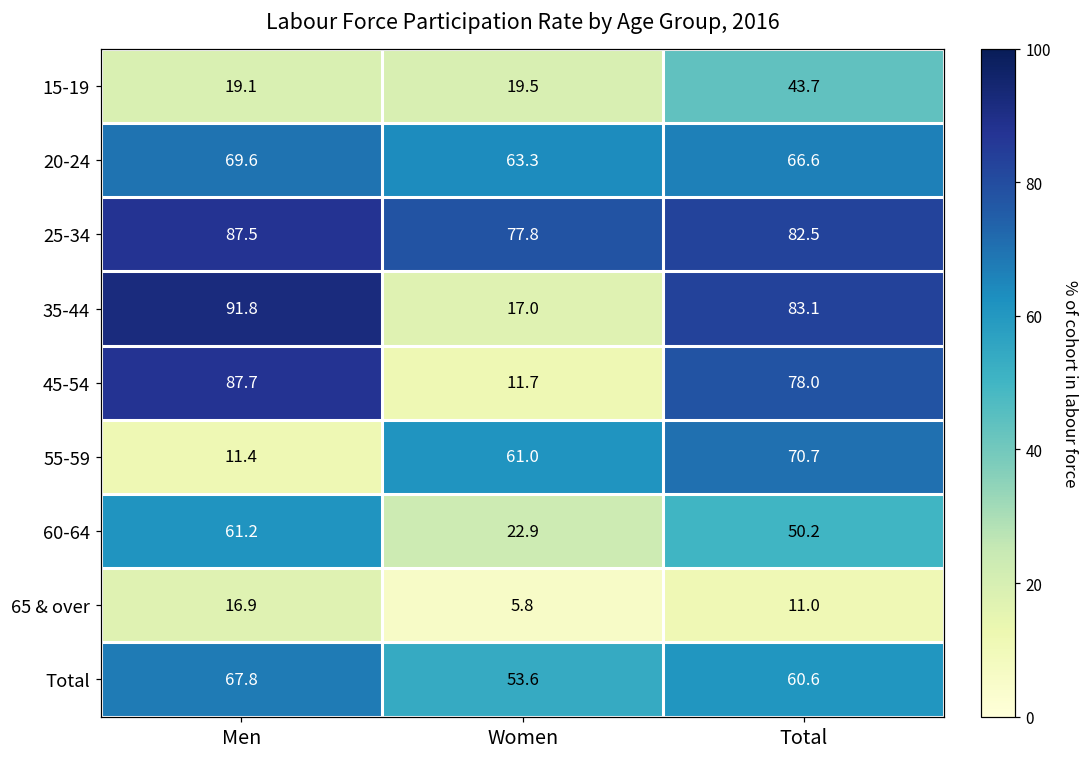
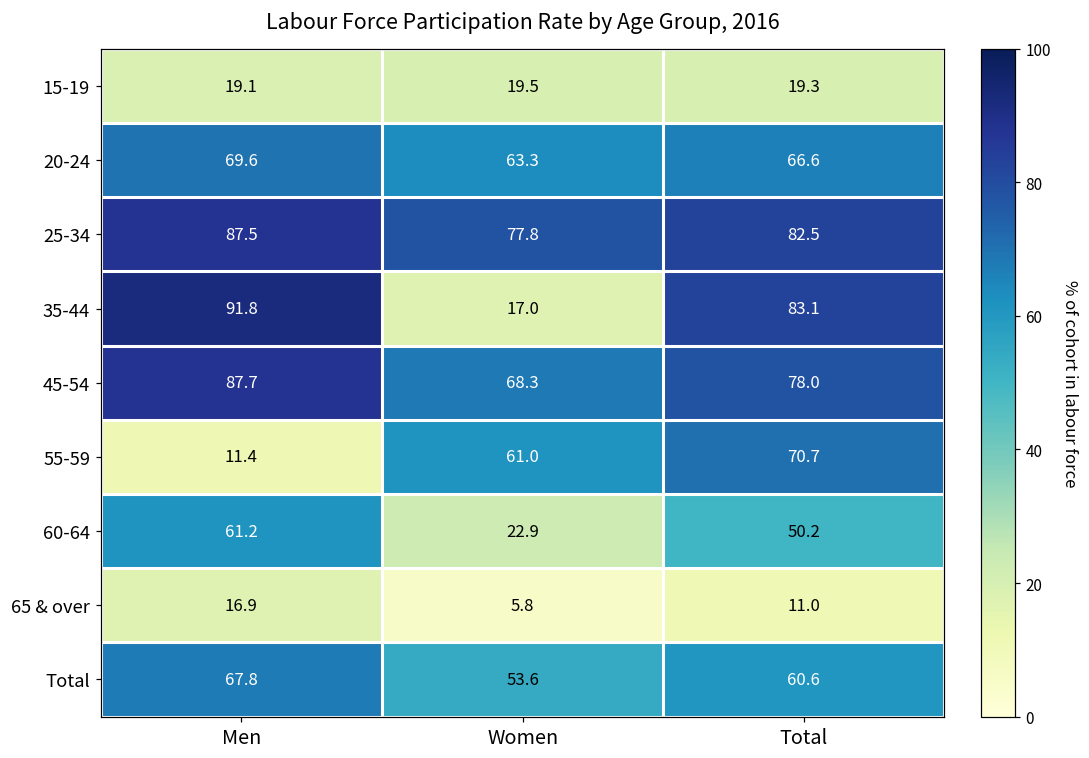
15-19, Total: 43.7 -> 19.3
45-54, Women: 11.7 -> 68.3
